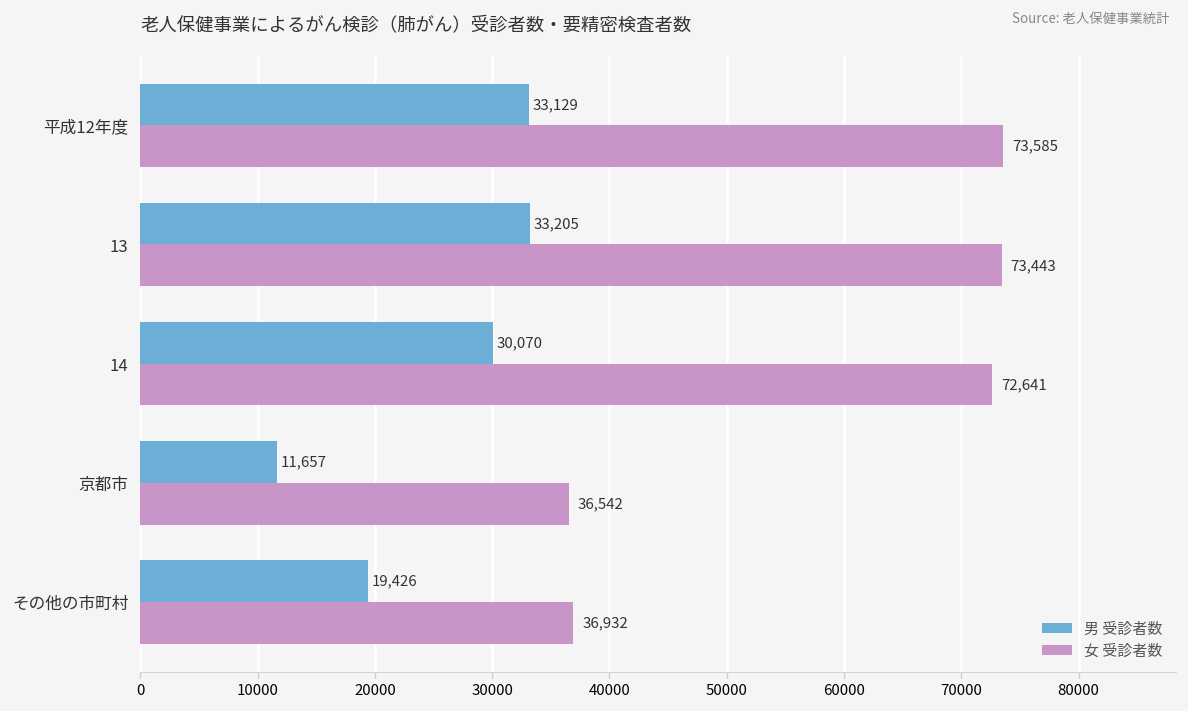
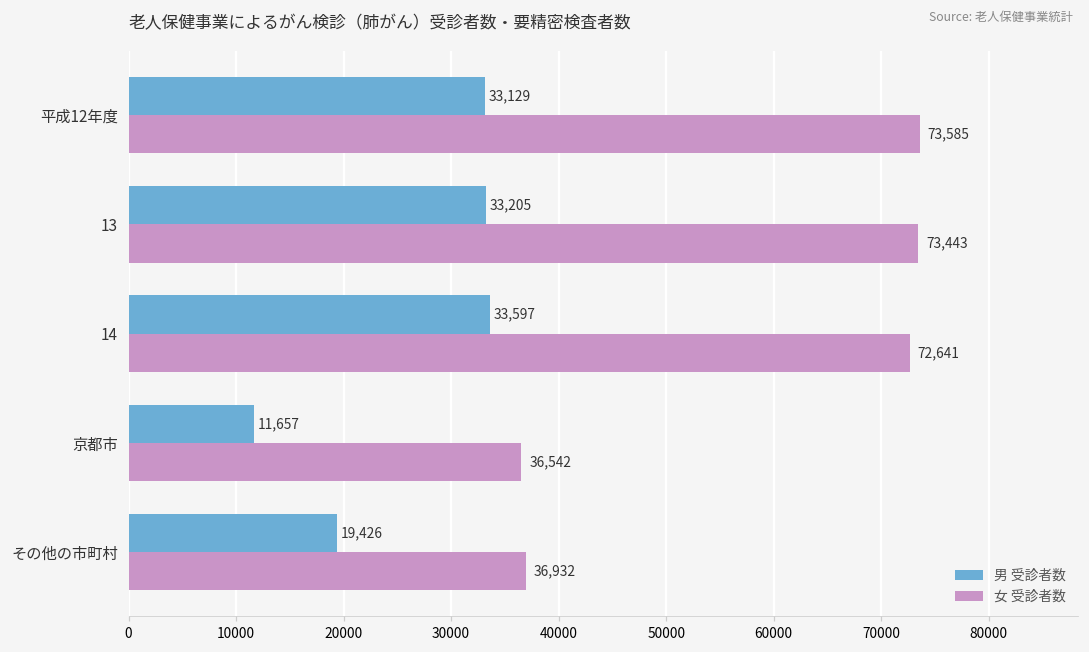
男 受診者数, 14: 30,070 -> 33,597
